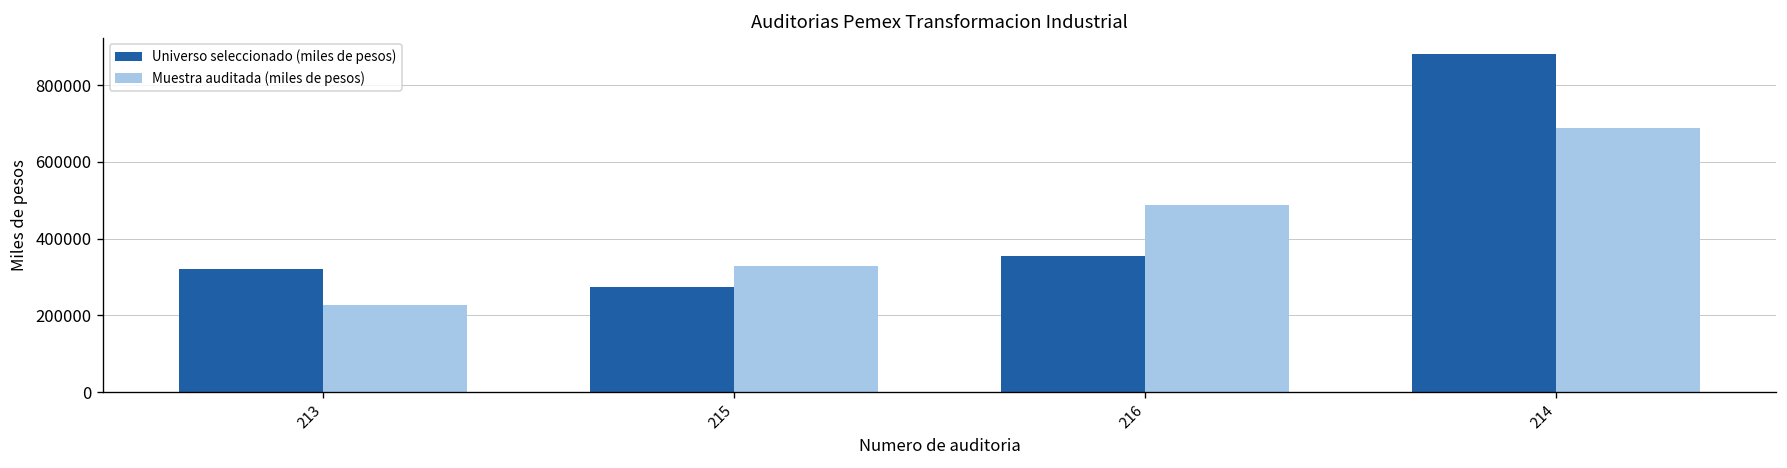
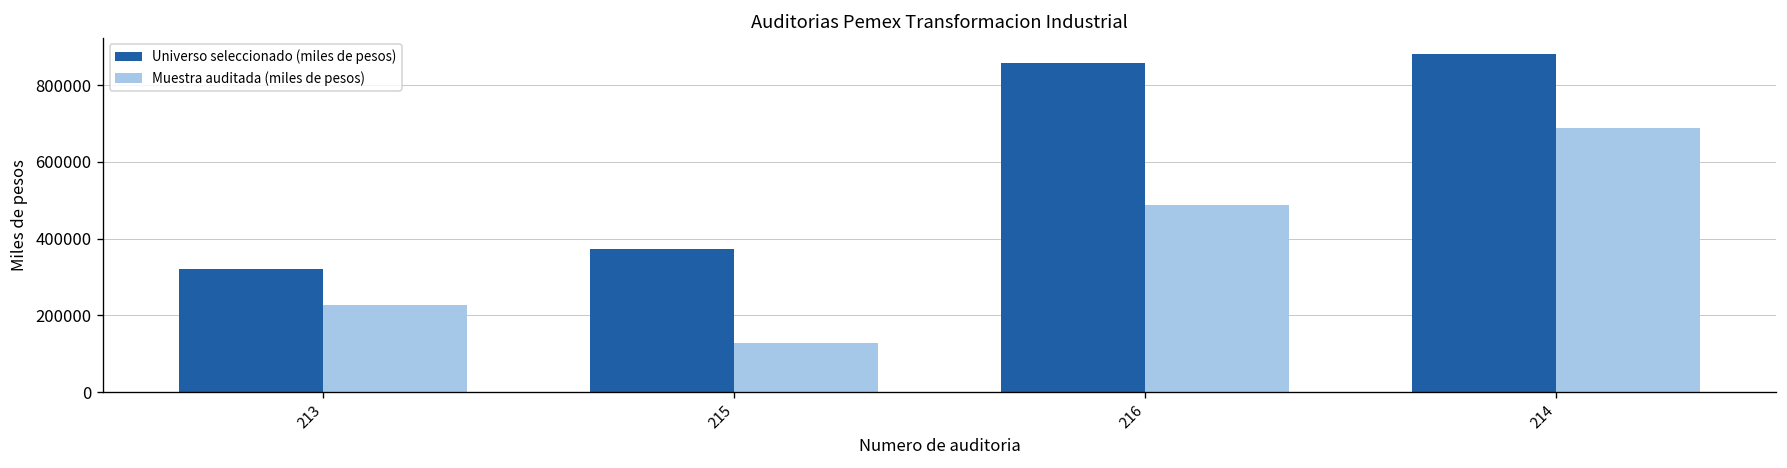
Universo seleccionado (miles de pesos), 215: 270000 -> 370000
Muestra auditada (miles de pesos), 215: 330000 -> 130000
Universo seleccionado (miles de pesos), 216: 350000 -> 860000
